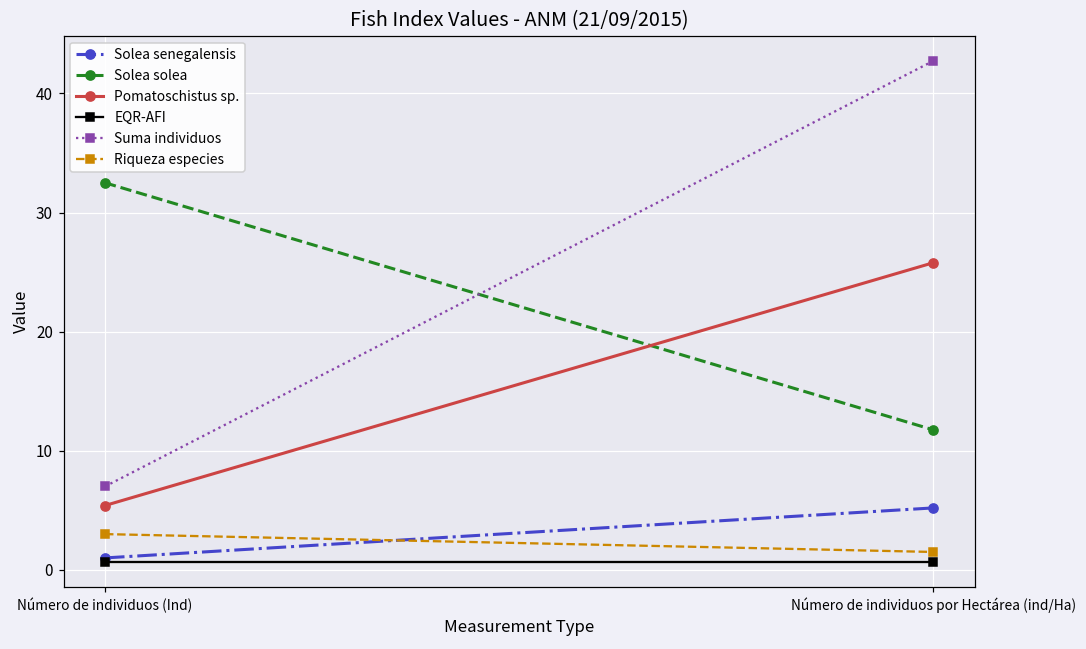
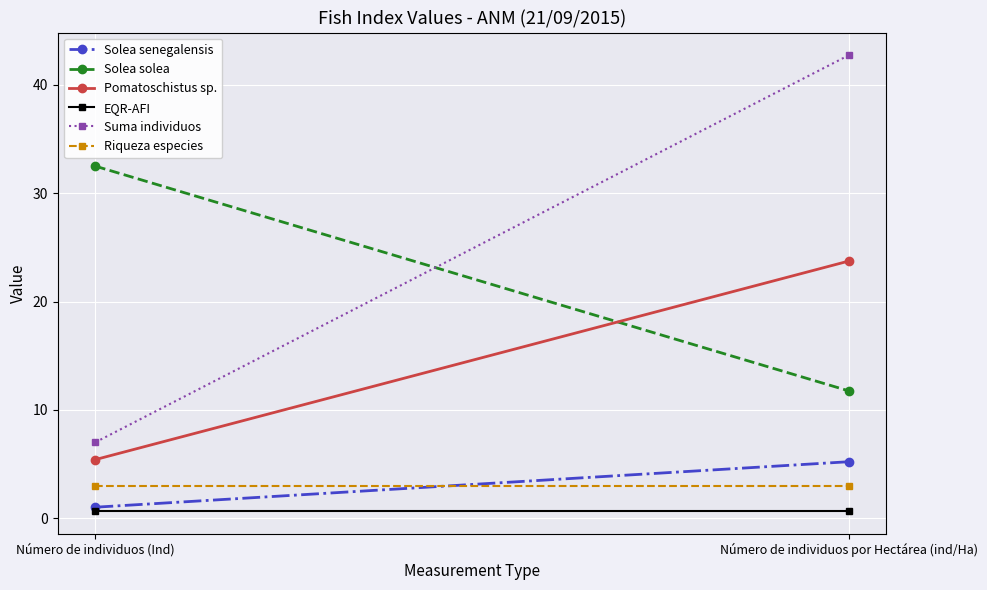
Pomatoschistus sp., Número de individuos por Hectárea (ind/Ha): 25.8 -> 23.7
Riqueza especies, Número de individuos por Hectárea (ind/Ha): 1.5 -> 3.0
